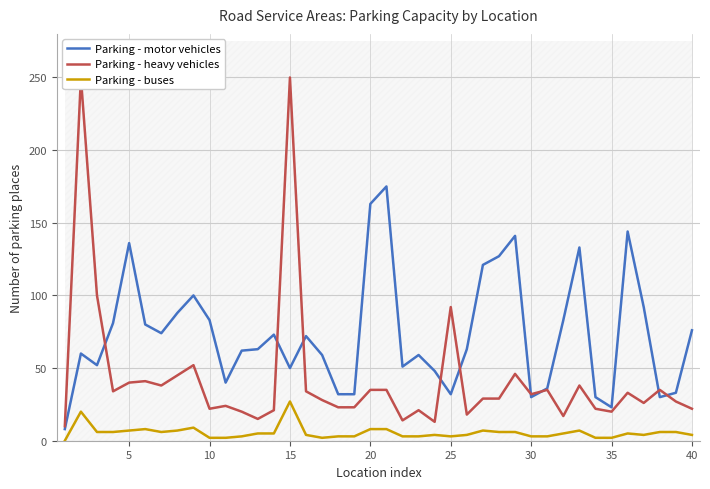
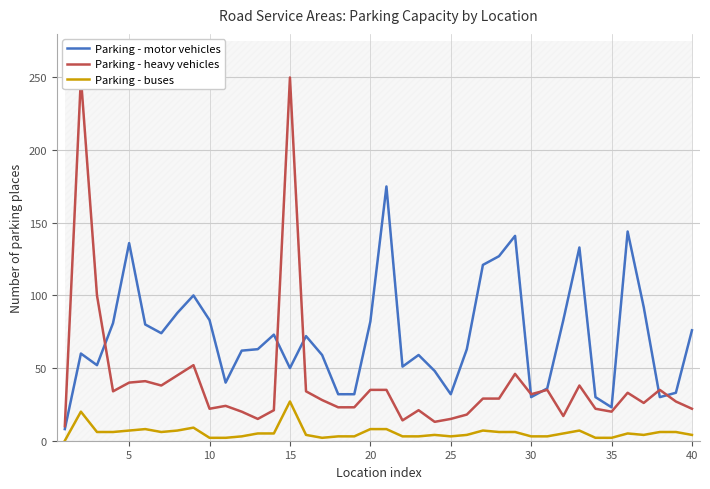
Parking - motor vehicles, 20: 163 -> 82
Parking - heavy vehicles, 25: 92 -> 15
